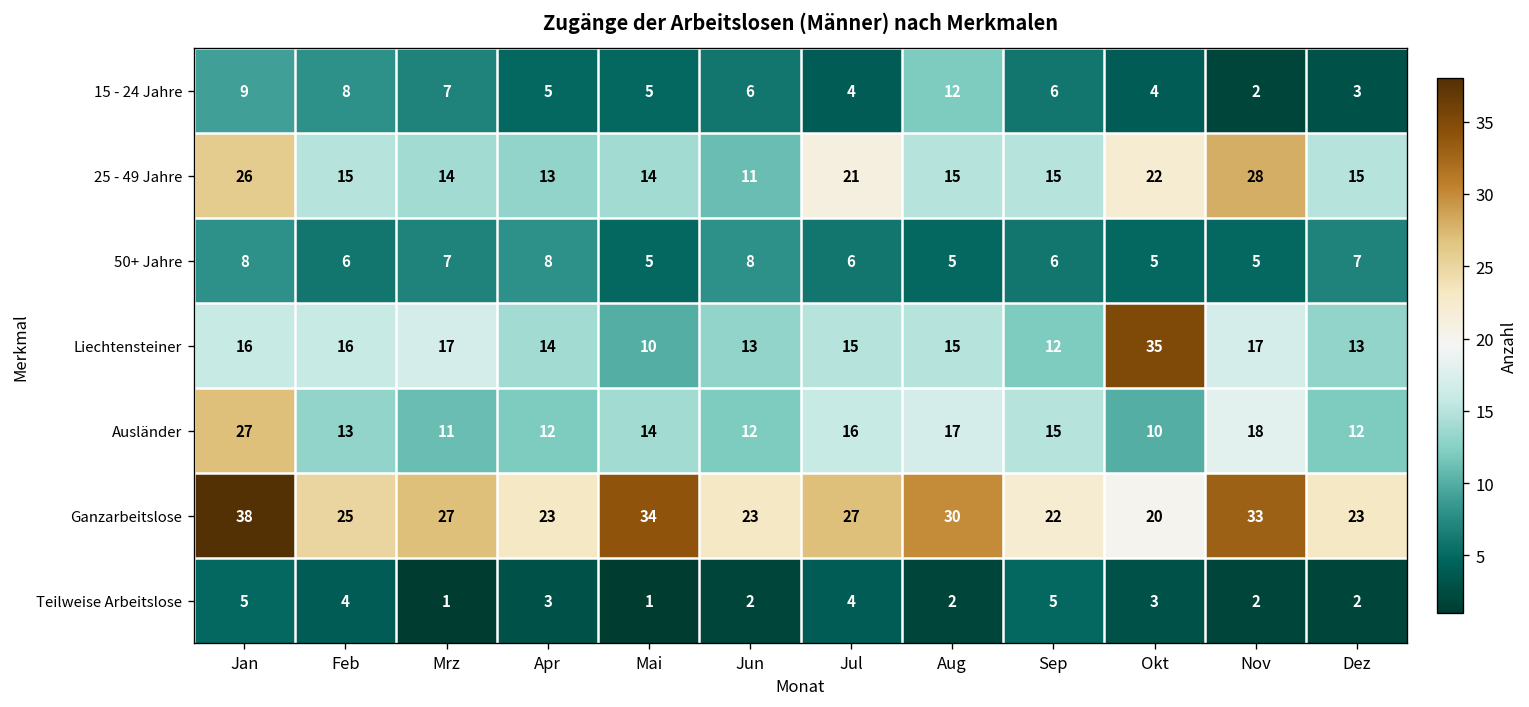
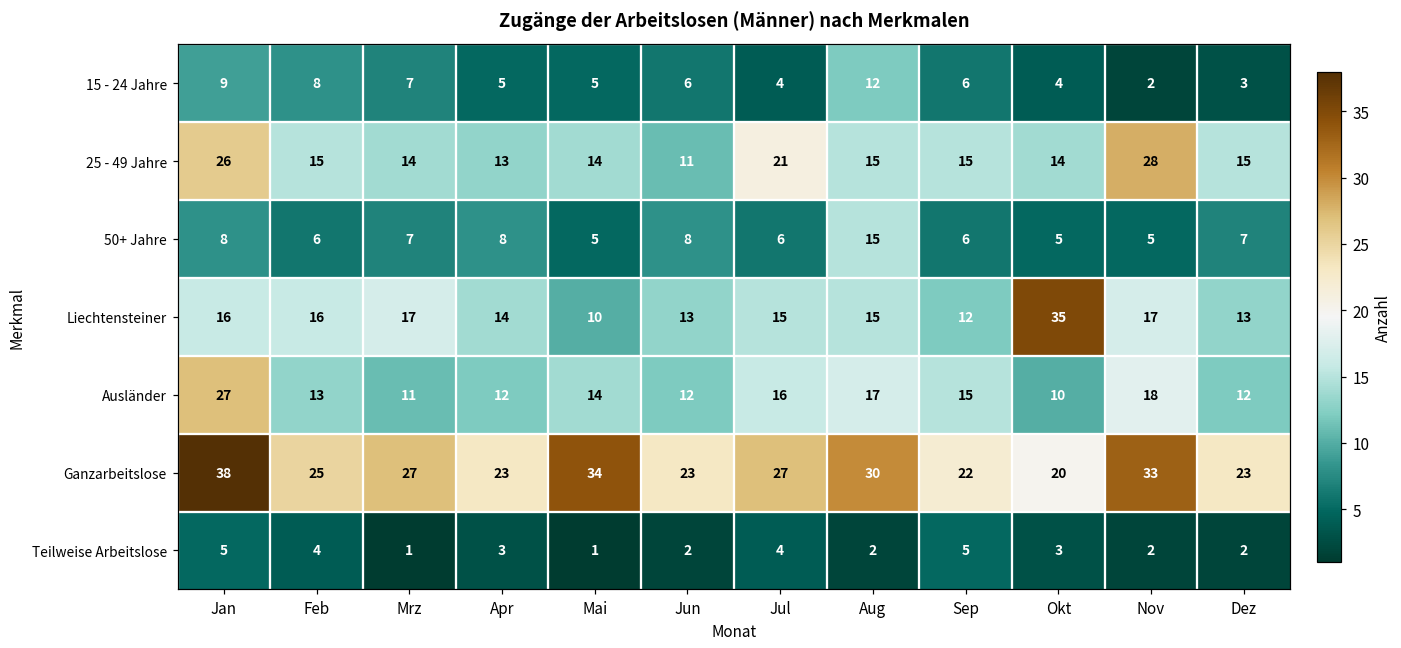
25 - 49 Jahre, Okt: 22 -> 14
50+ Jahre, Aug: 5 -> 15
